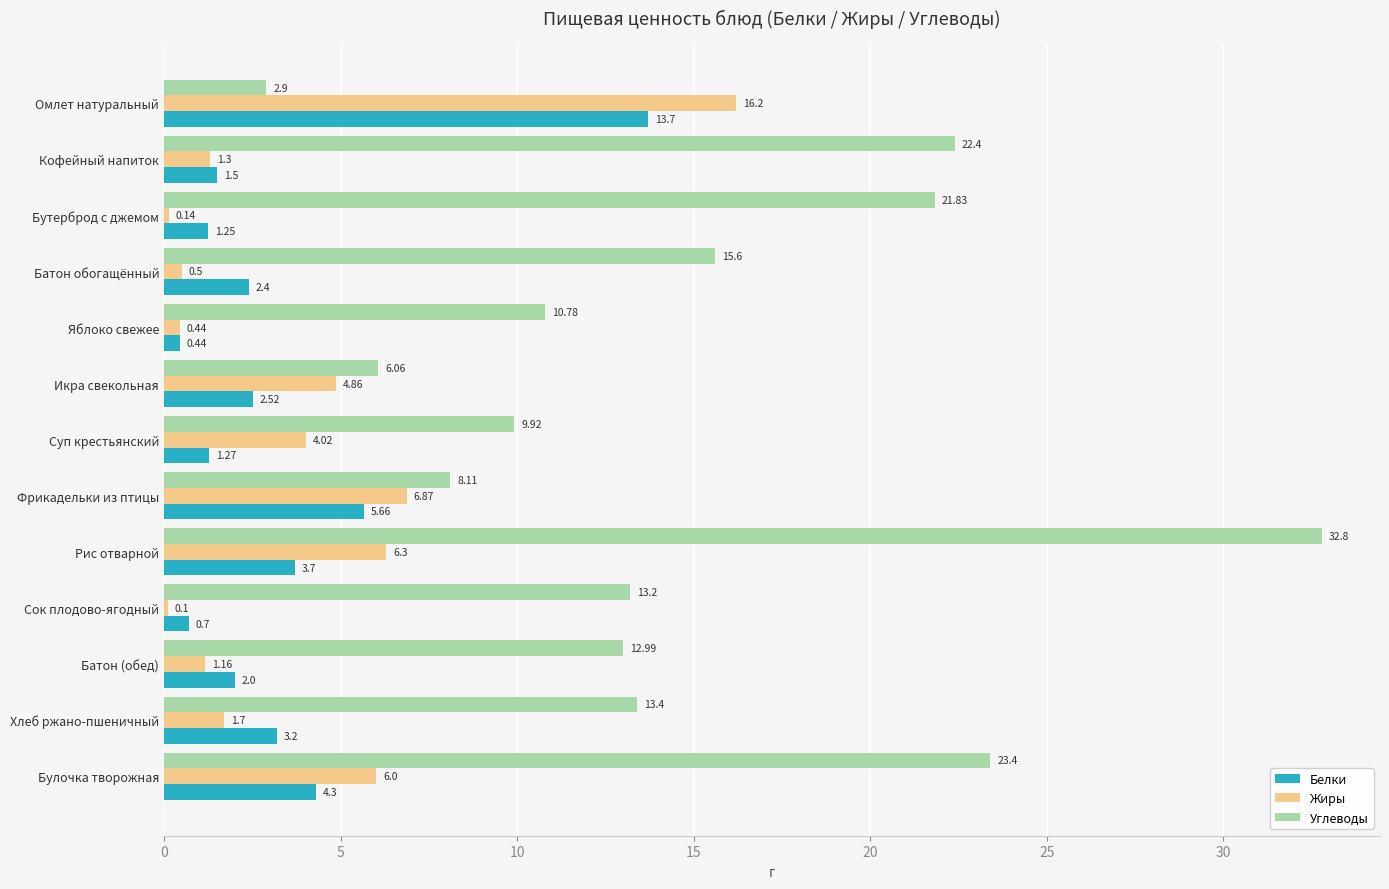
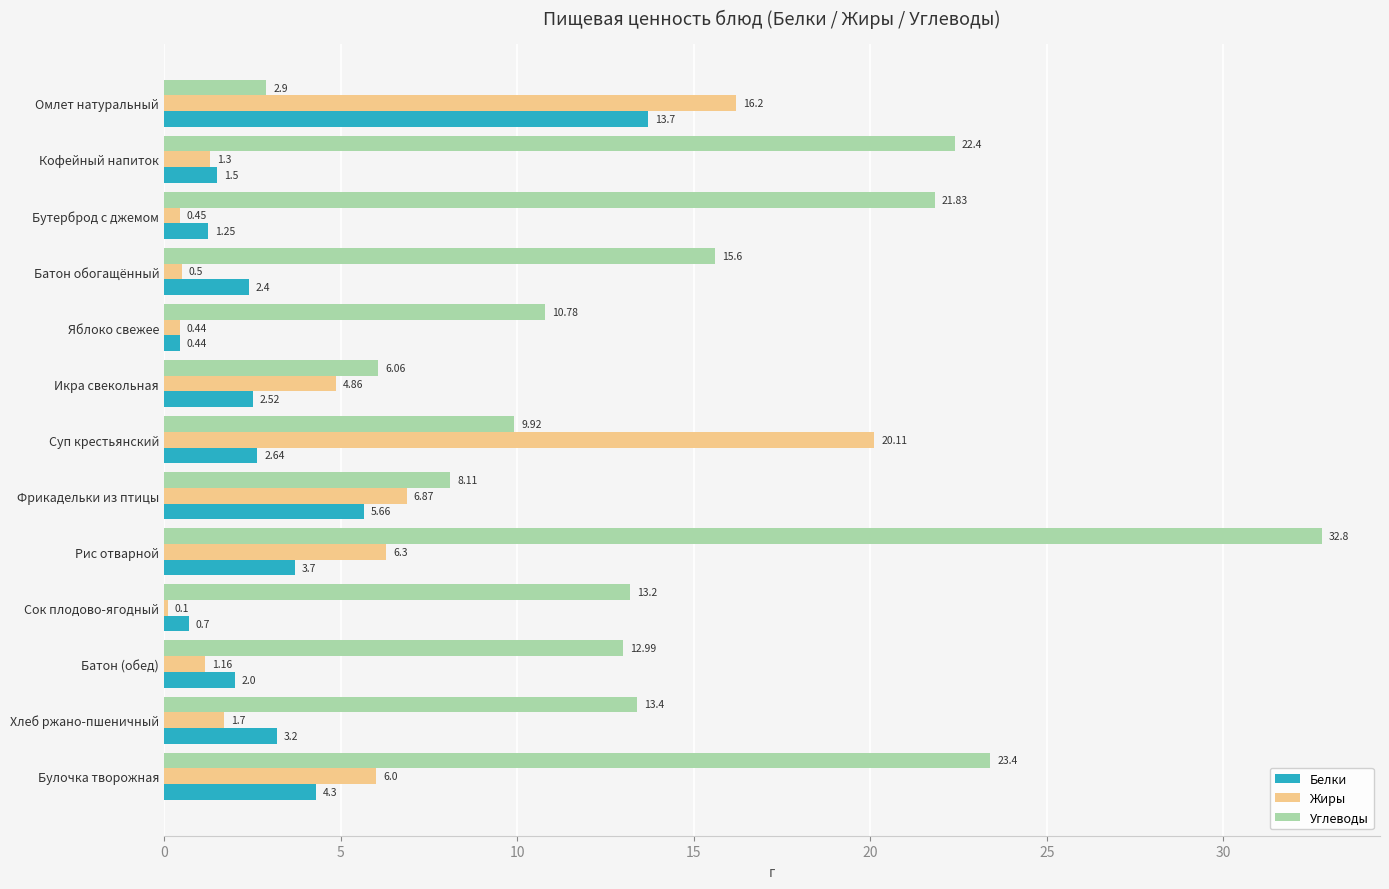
Жиры, Бутерброд с джемом: 0.14 -> 0.45
Жиры, Суп крестьянский: 4.02 -> 20.11
Белки, Суп крестьянский: 1.27 -> 2.64
